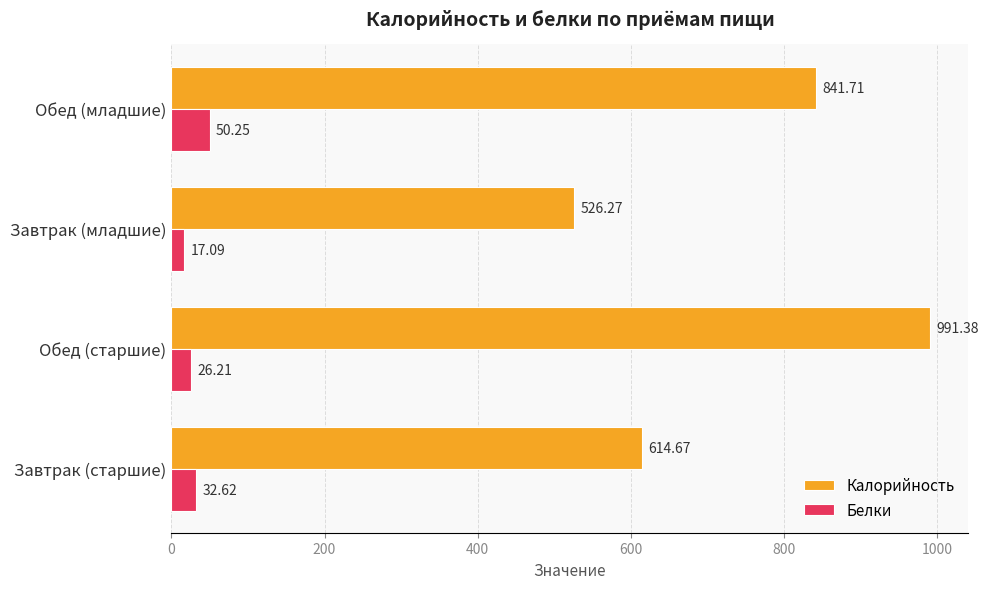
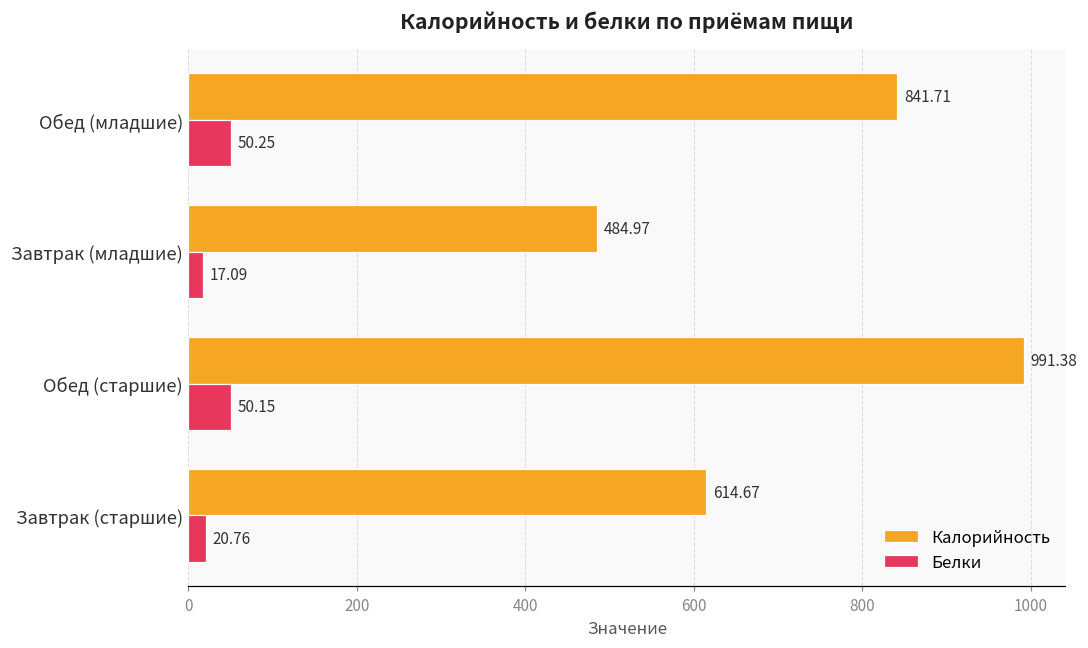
Калорийность, Завтрак (младшие): 526.27 -> 484.97
Белки, Обед (старшие): 26.21 -> 50.15
Белки, Завтрак (старшие): 32.62 -> 20.76
